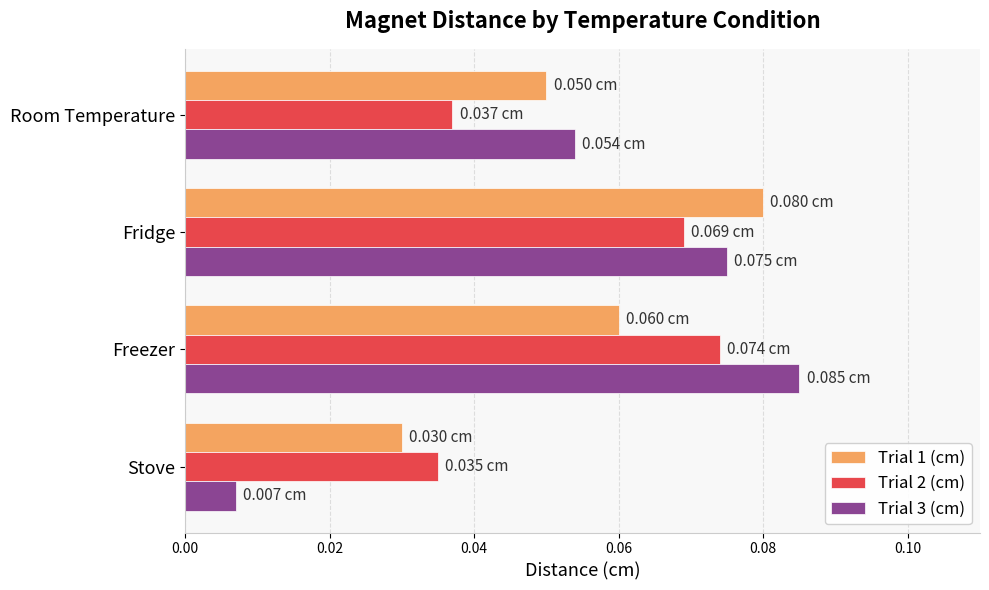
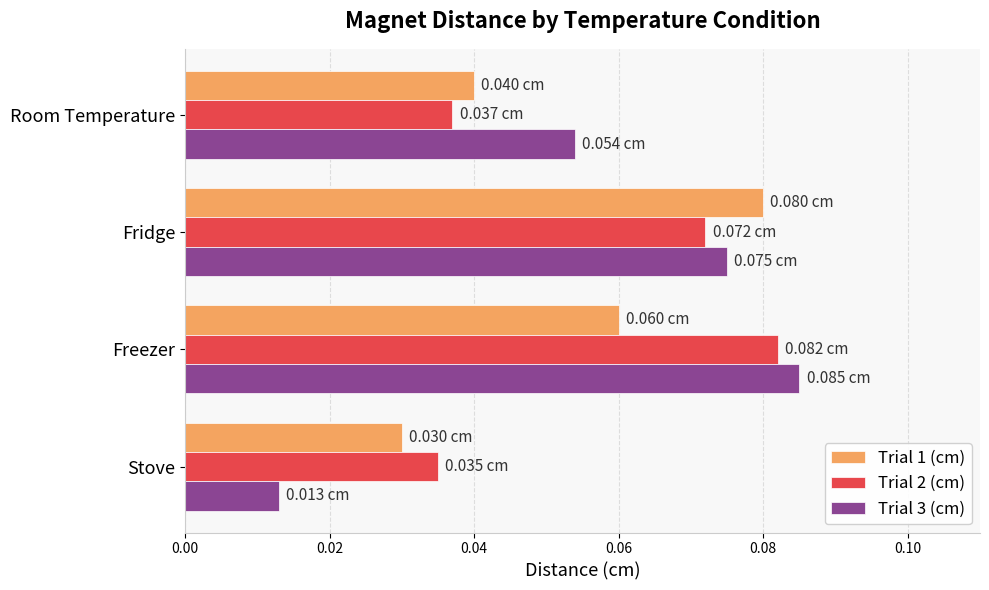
Trial 1 (cm), Room Temperature: 0.050 -> 0.040
Trial 2 (cm), Fridge: 0.069 -> 0.072
Trial 2 (cm), Freezer: 0.074 -> 0.082
Trial 3 (cm), Stove: 0.007 -> 0.013
